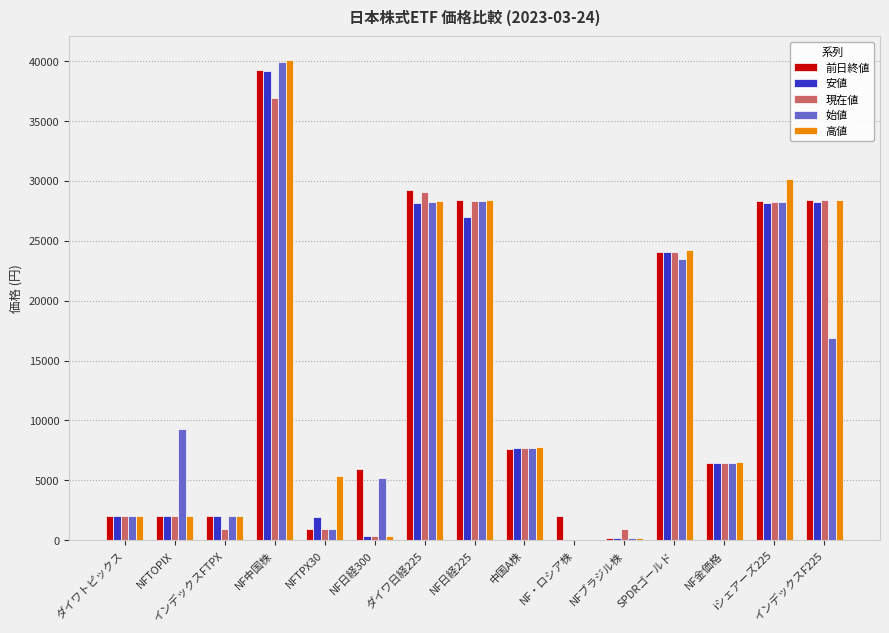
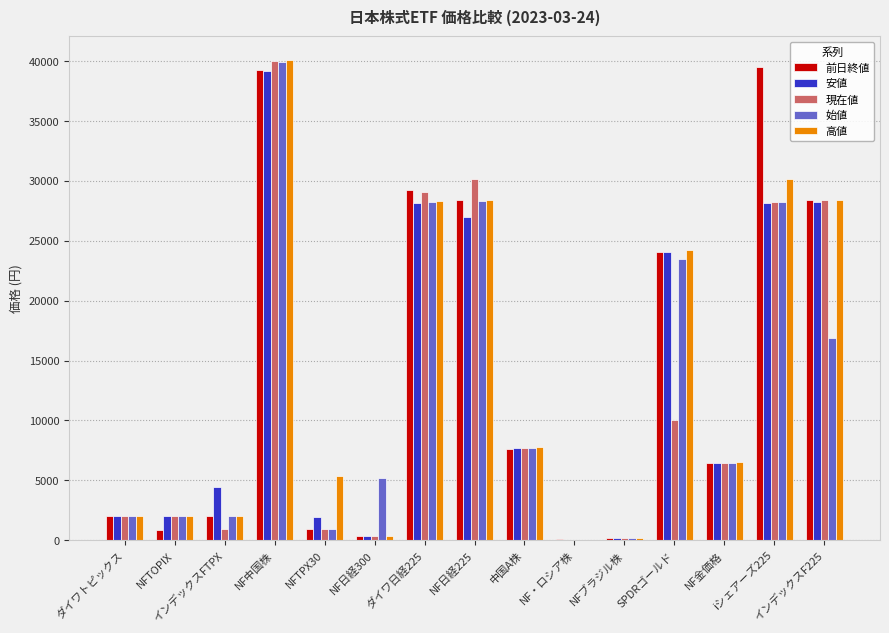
前日終値, NFTOPIX: 2000 -> 800
始値, NFTOPIX: 9300 -> 2000
安値, インデックスFTPX: 2000 -> 4500
現在値, NF中国株: 36900 -> 40000
前日終値, NF日経300: 5900 -> 300
現在値, NF日経225: 28300 -> 30100
前日終値, NF・ロシア株: 2000 -> 100
現在値, NFブラジル株: 900 -> 200
現在値, SPDRゴールド: 24100 -> 10000
前日終値, iシェアーズ225: 28300 -> 39500
